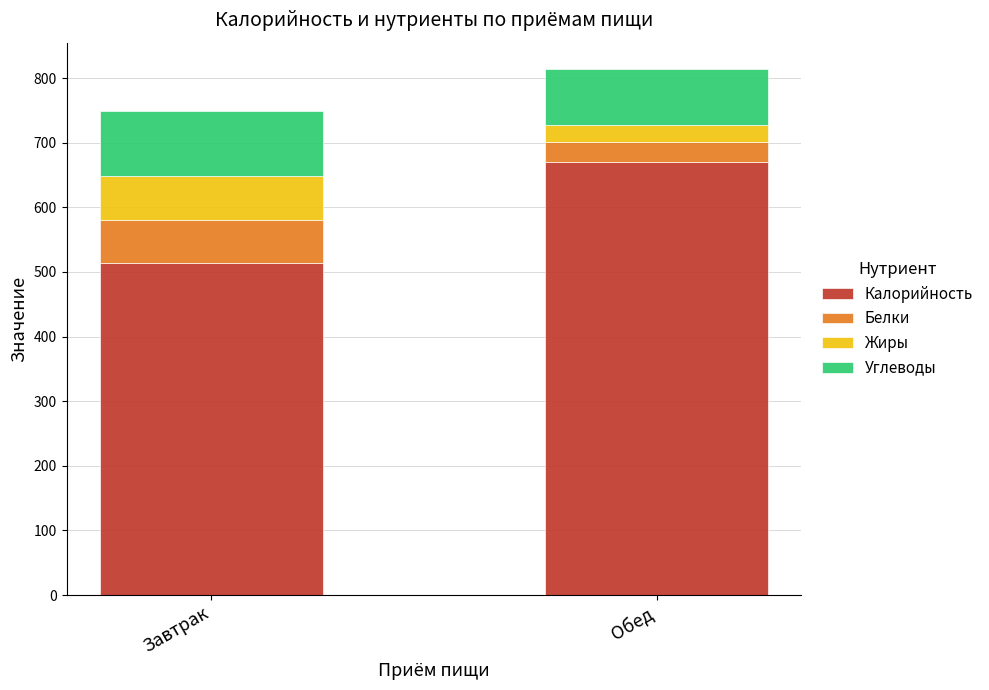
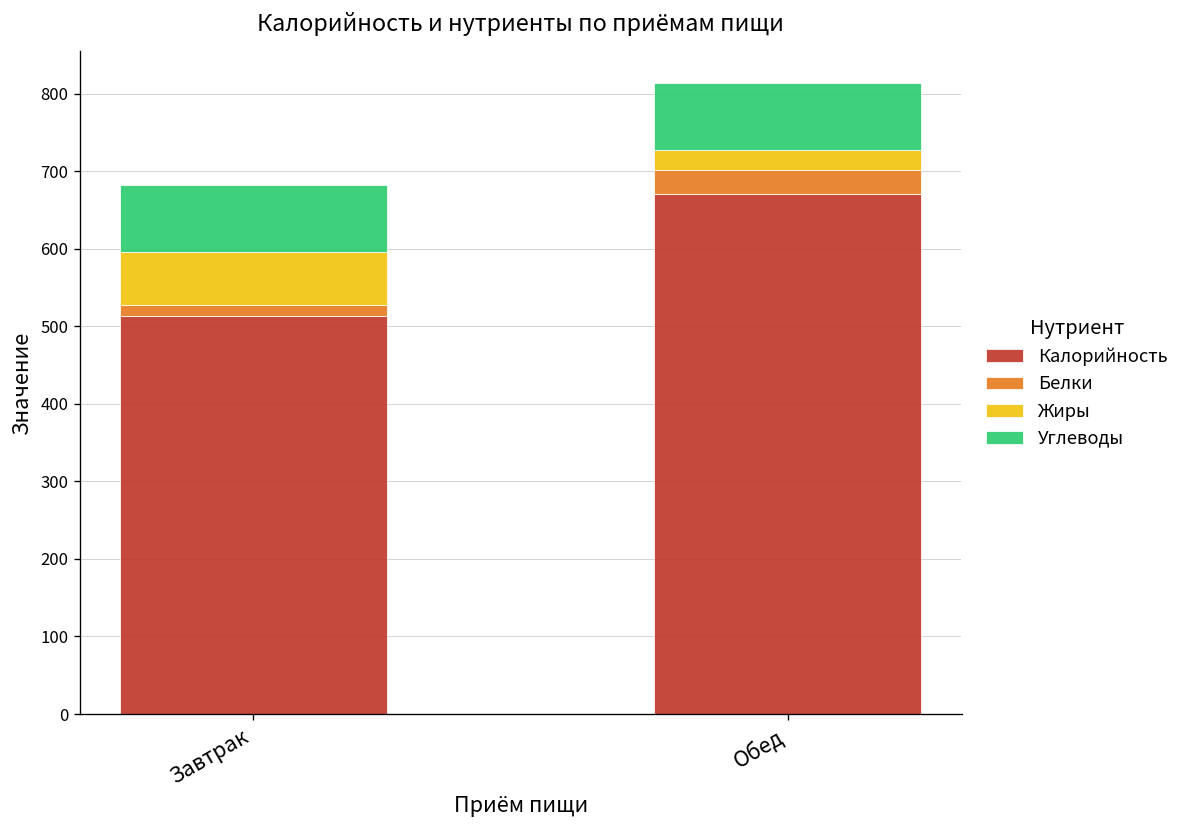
Белки, Завтрак: 70 -> 10
Углеводы, Завтрак: 100 -> 90
